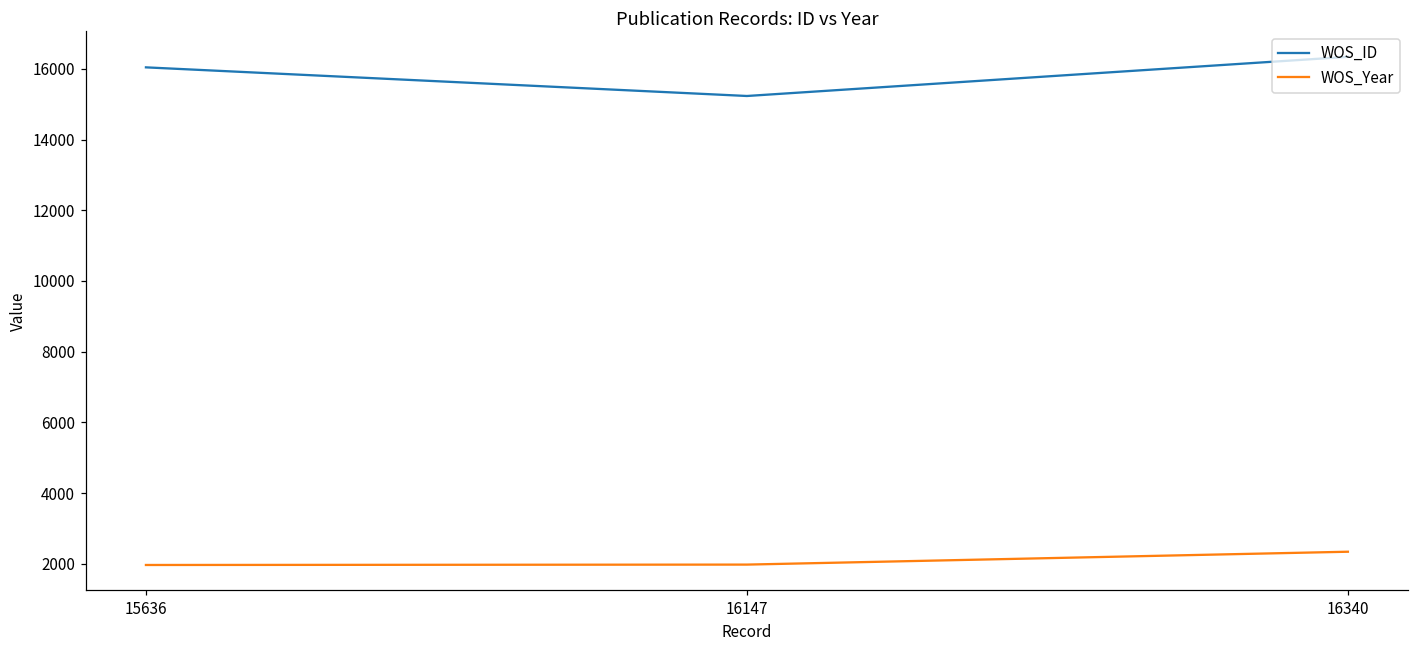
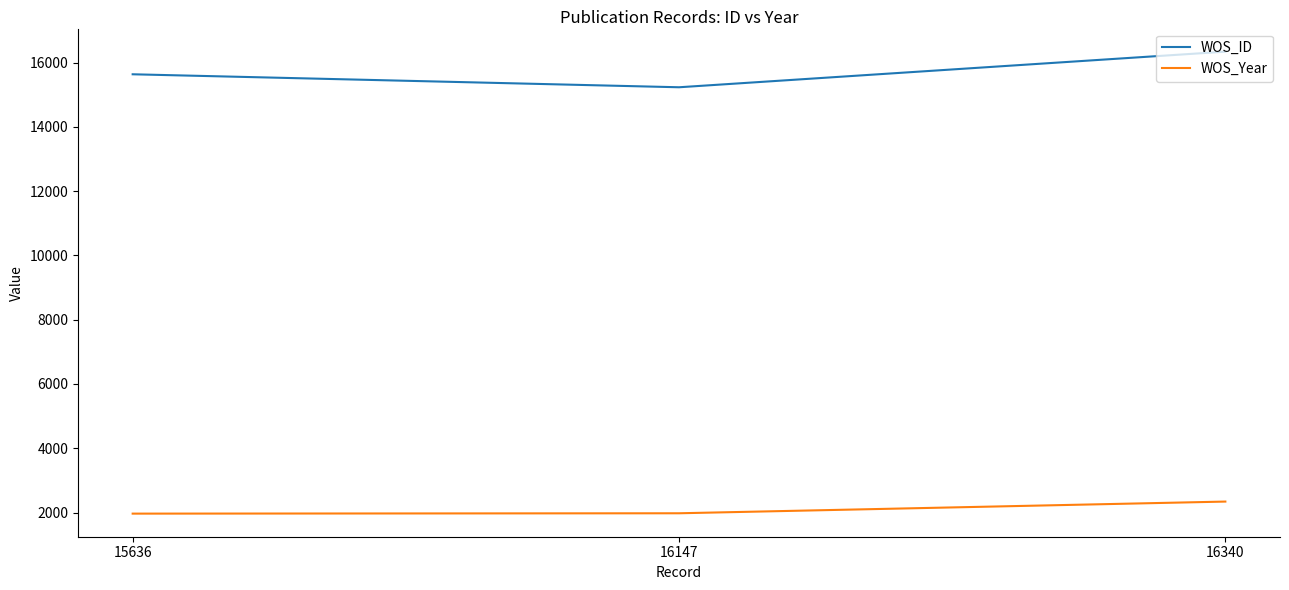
WOS_ID, 15636: 16000 -> 15600
